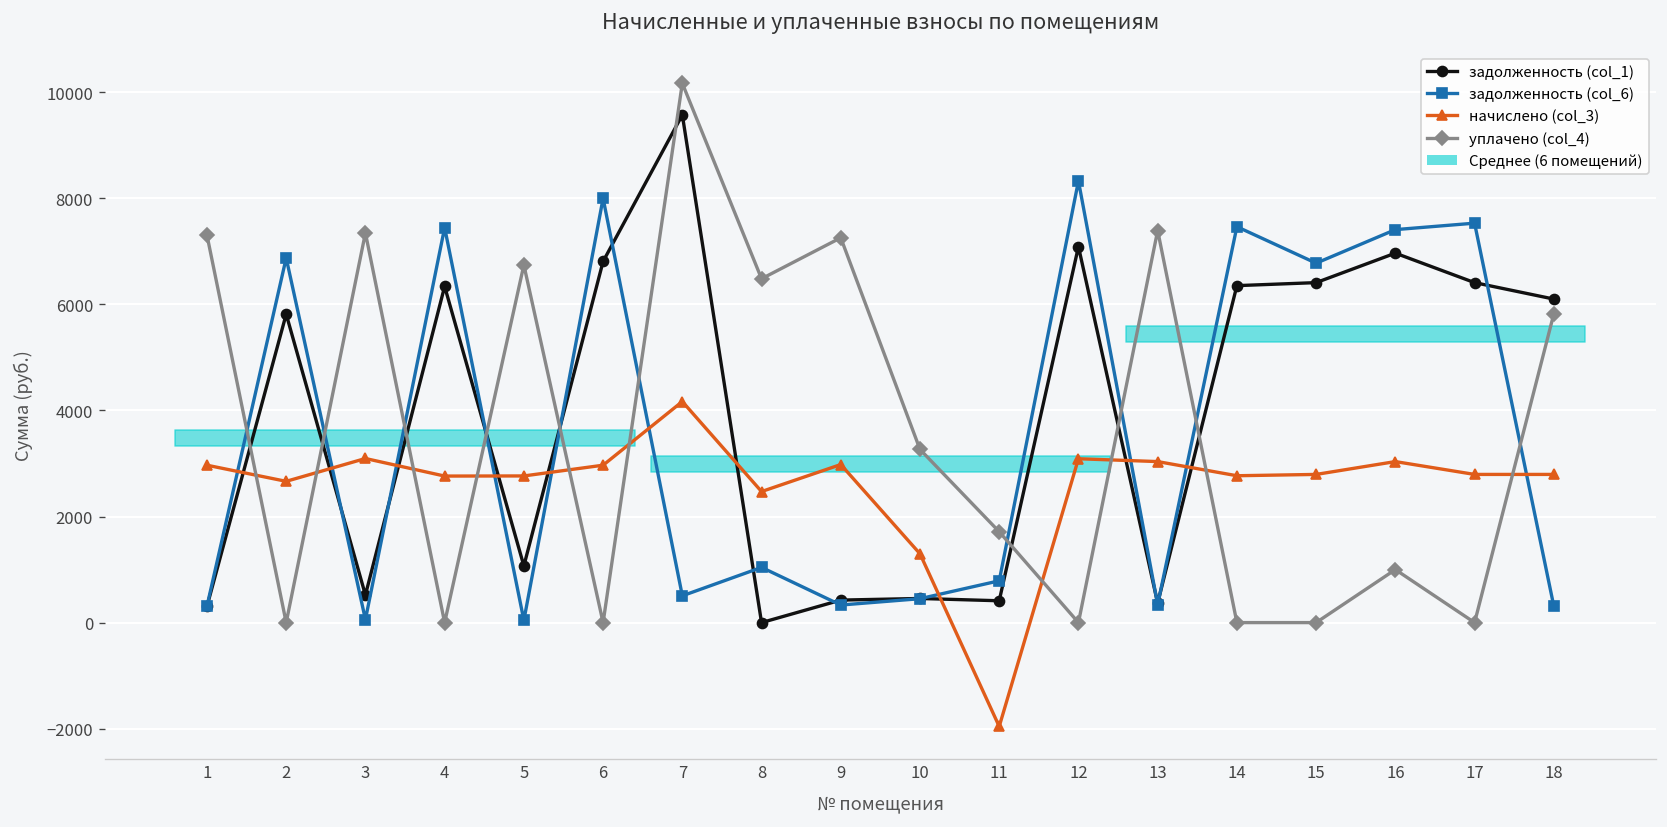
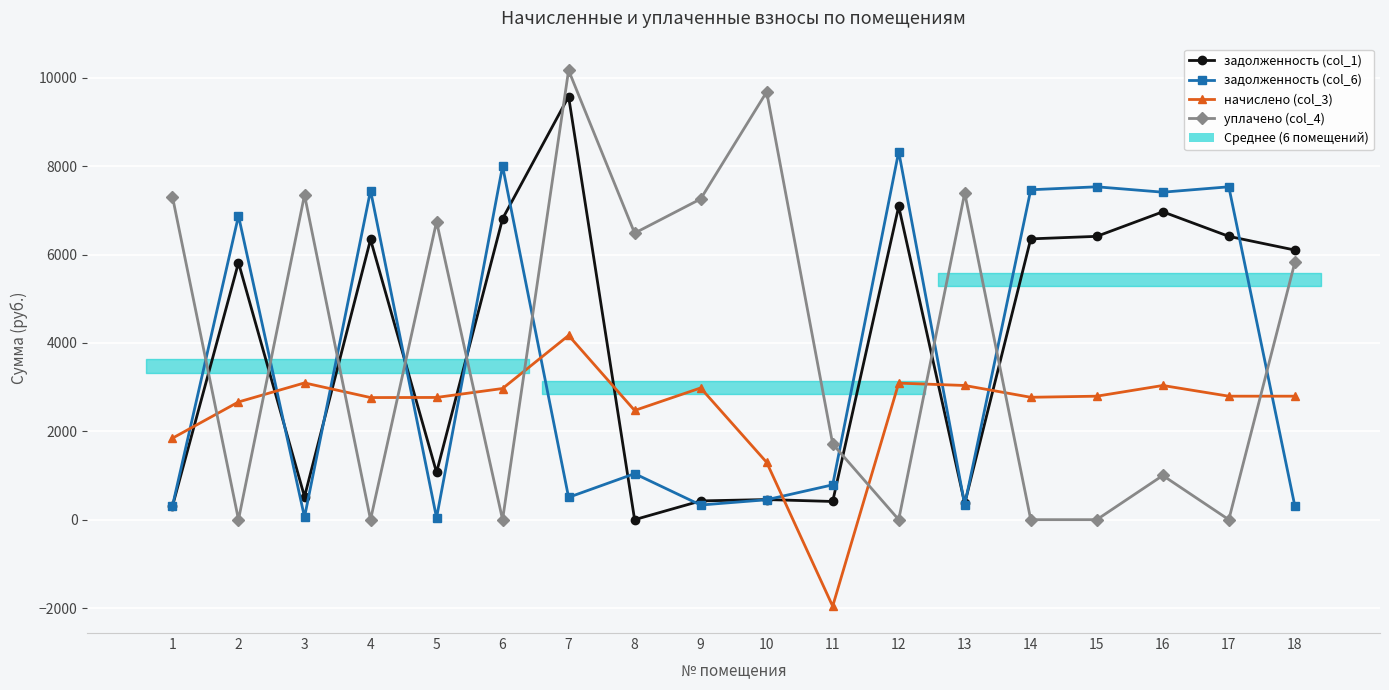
начислено (col_3), 1: 3000 -> 1800
уплачено (col_4), 10: 3300 -> 9700
задолженность (col_6), 15: 6800 -> 7500
